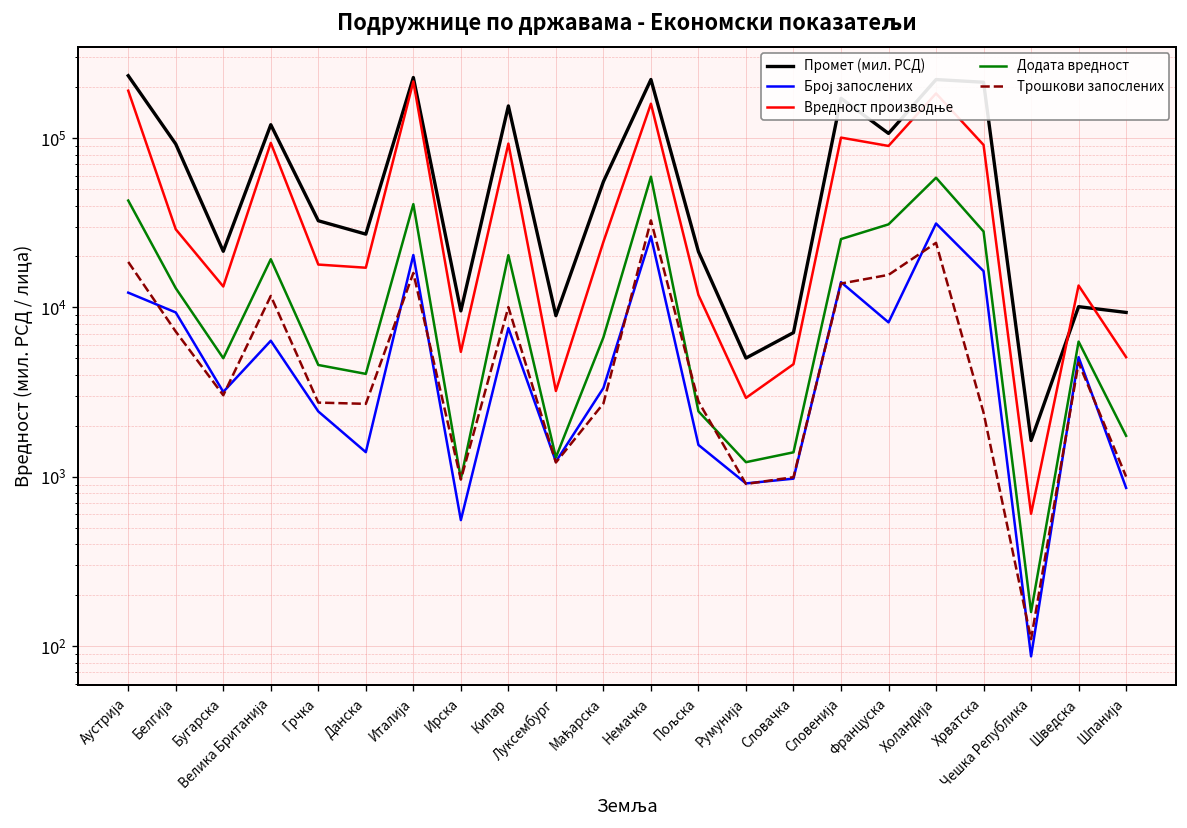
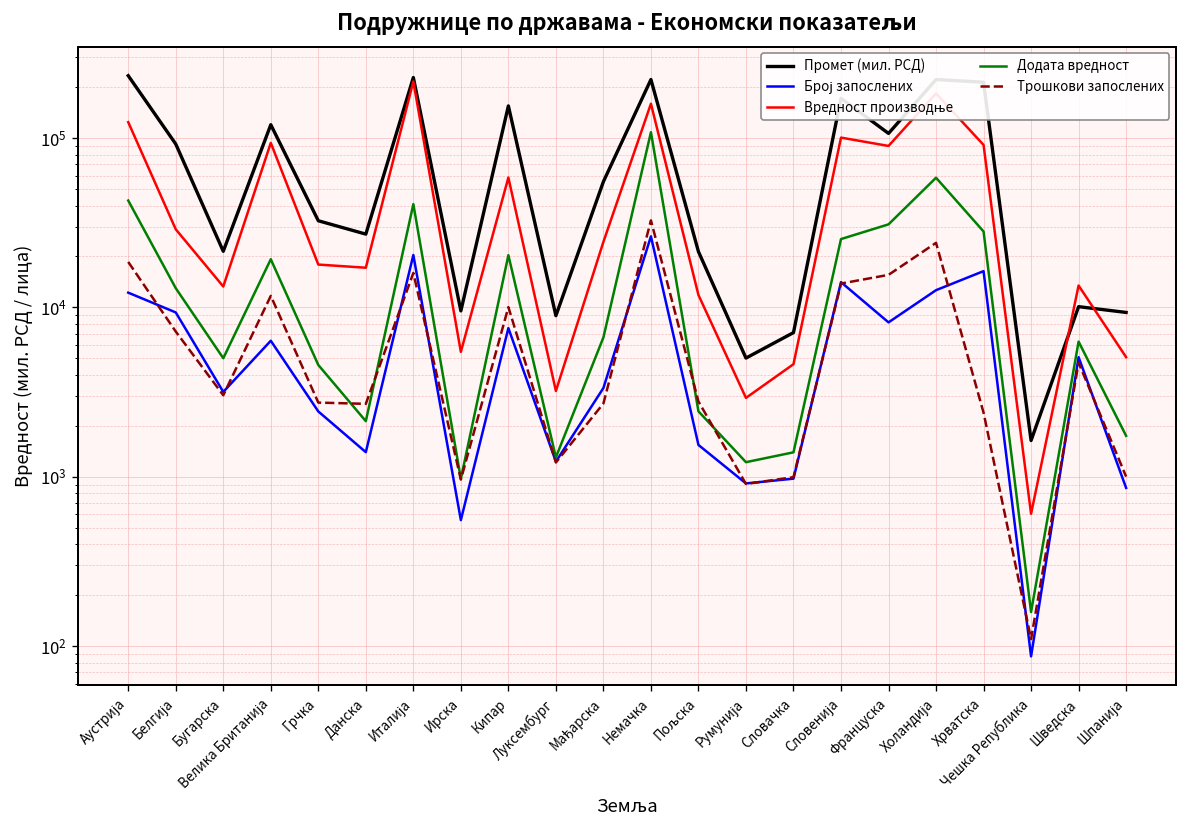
Вредност производње, Аустрија: 190000 -> 120000
Додата вредност, Данска: 4100 -> 2100
Вредност производње, Кипар: 90000 -> 58000
Додата вредност, Немачка: 59000 -> 110000
Број запослених, Холандија: 31000 -> 13000
